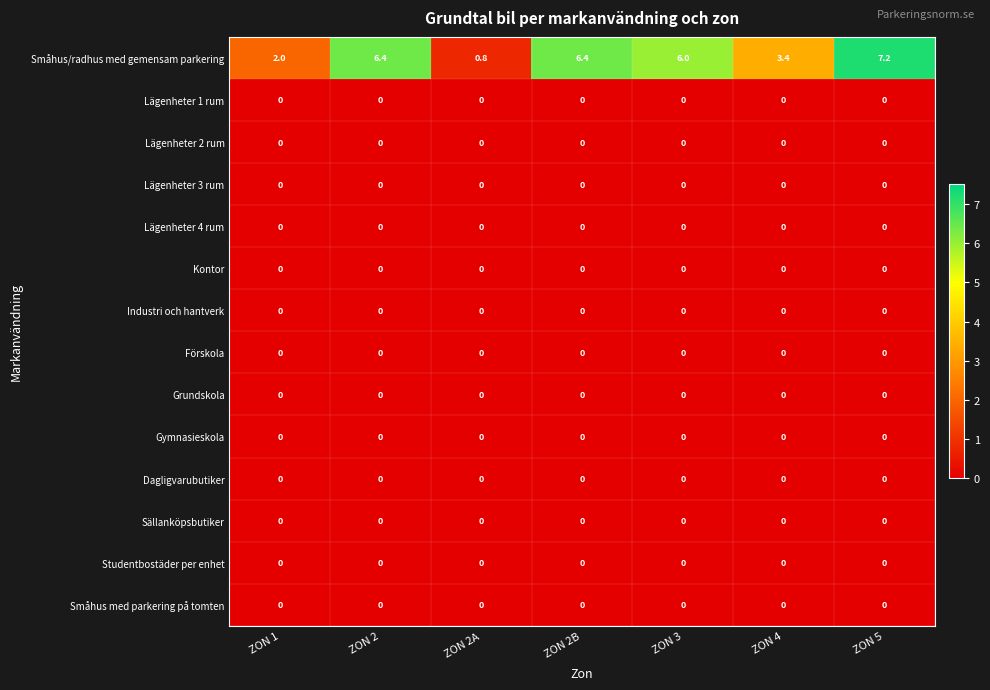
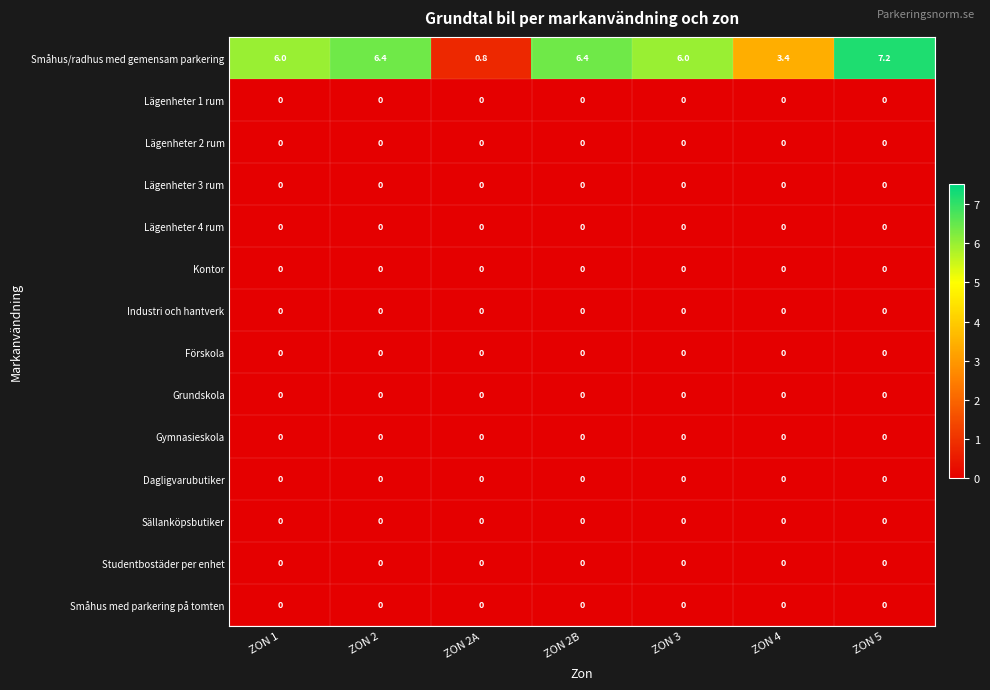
Småhus/radhus med gemensam parkering, ZON 1: 2.0 -> 6.0
